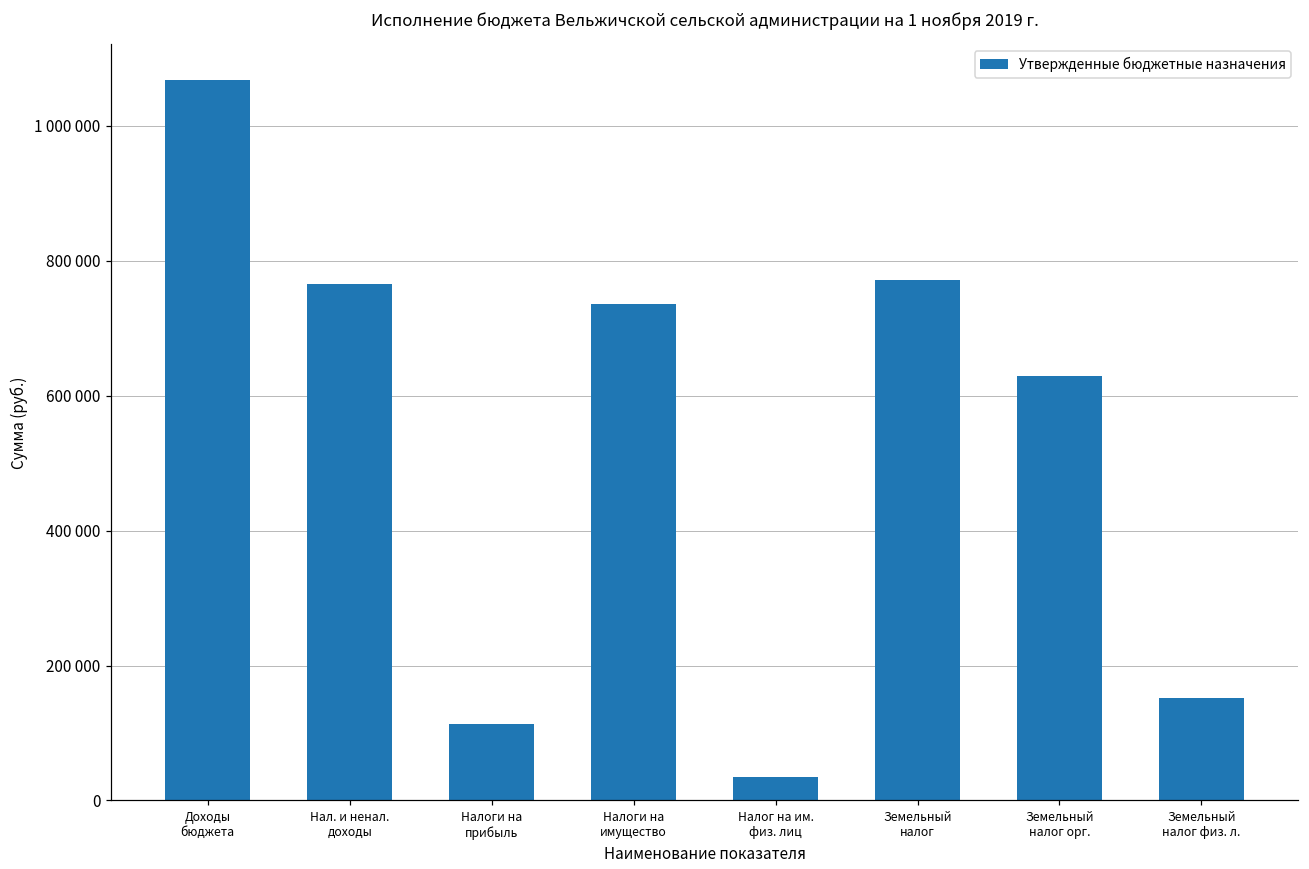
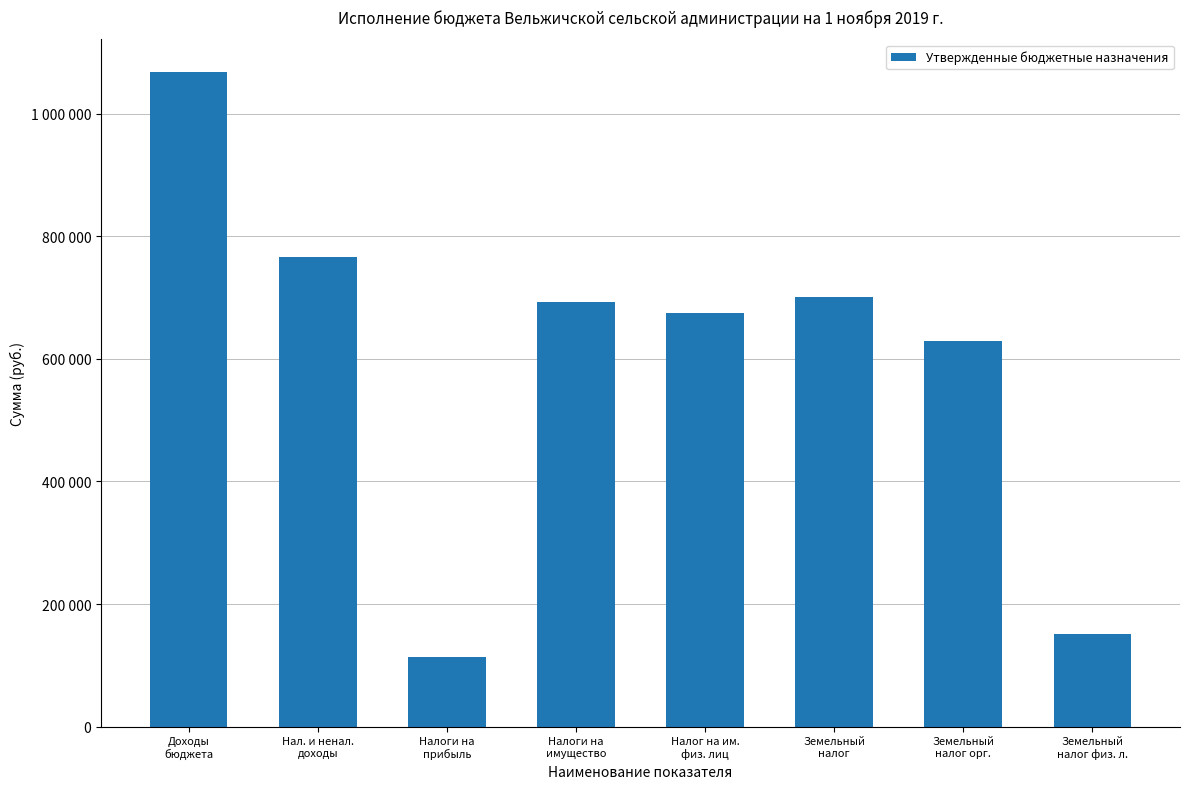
Налоги на имущество: 740000 -> 690000
Налог на им. физ. лиц: 40000 -> 670000
Земельный налог: 770000 -> 700000
